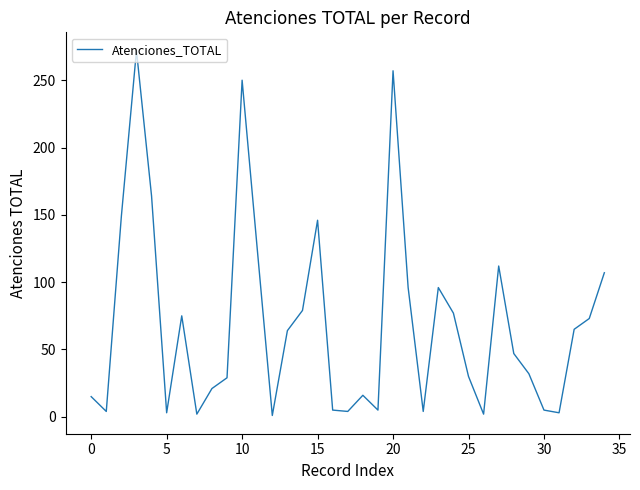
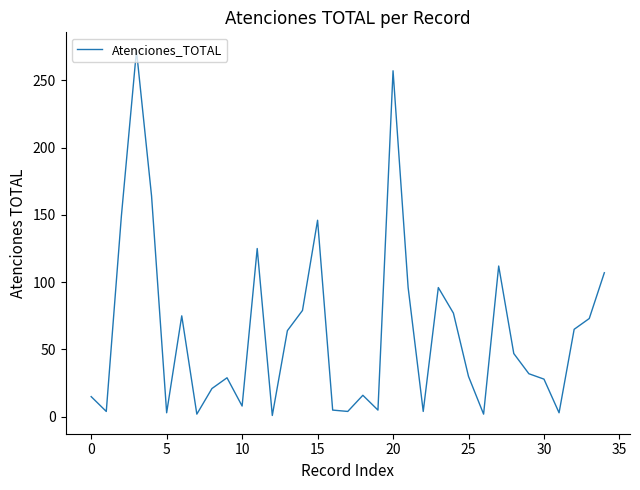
10: 250 -> 8
30: 5 -> 28
